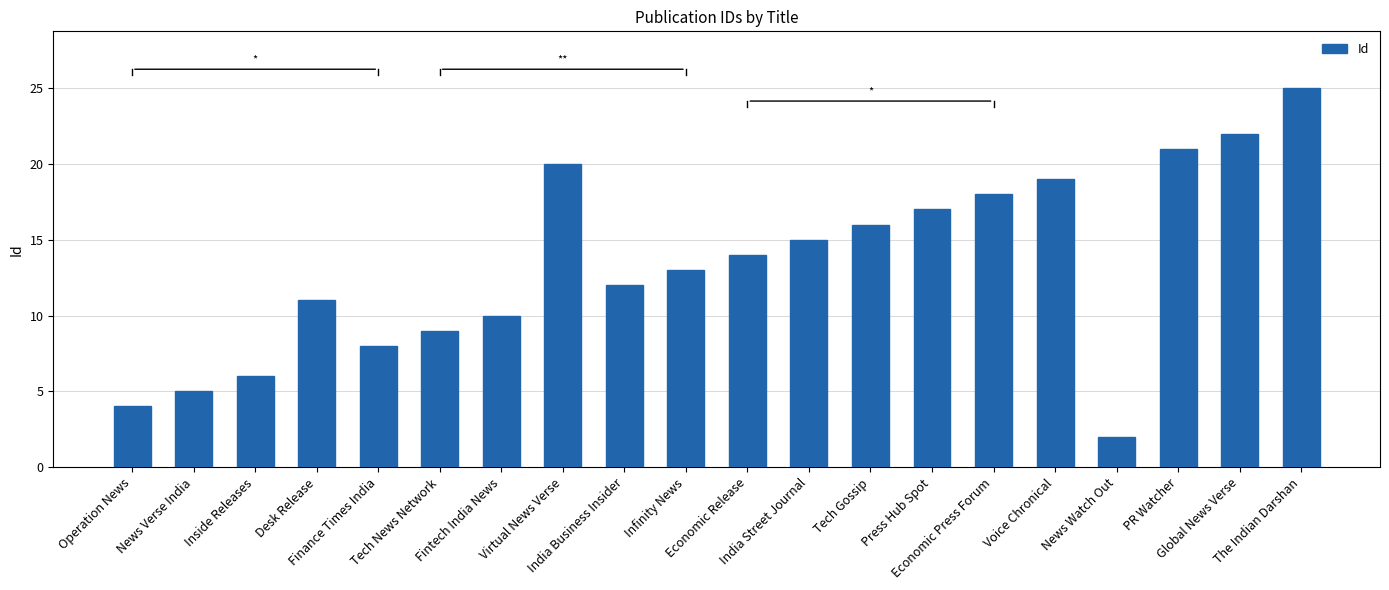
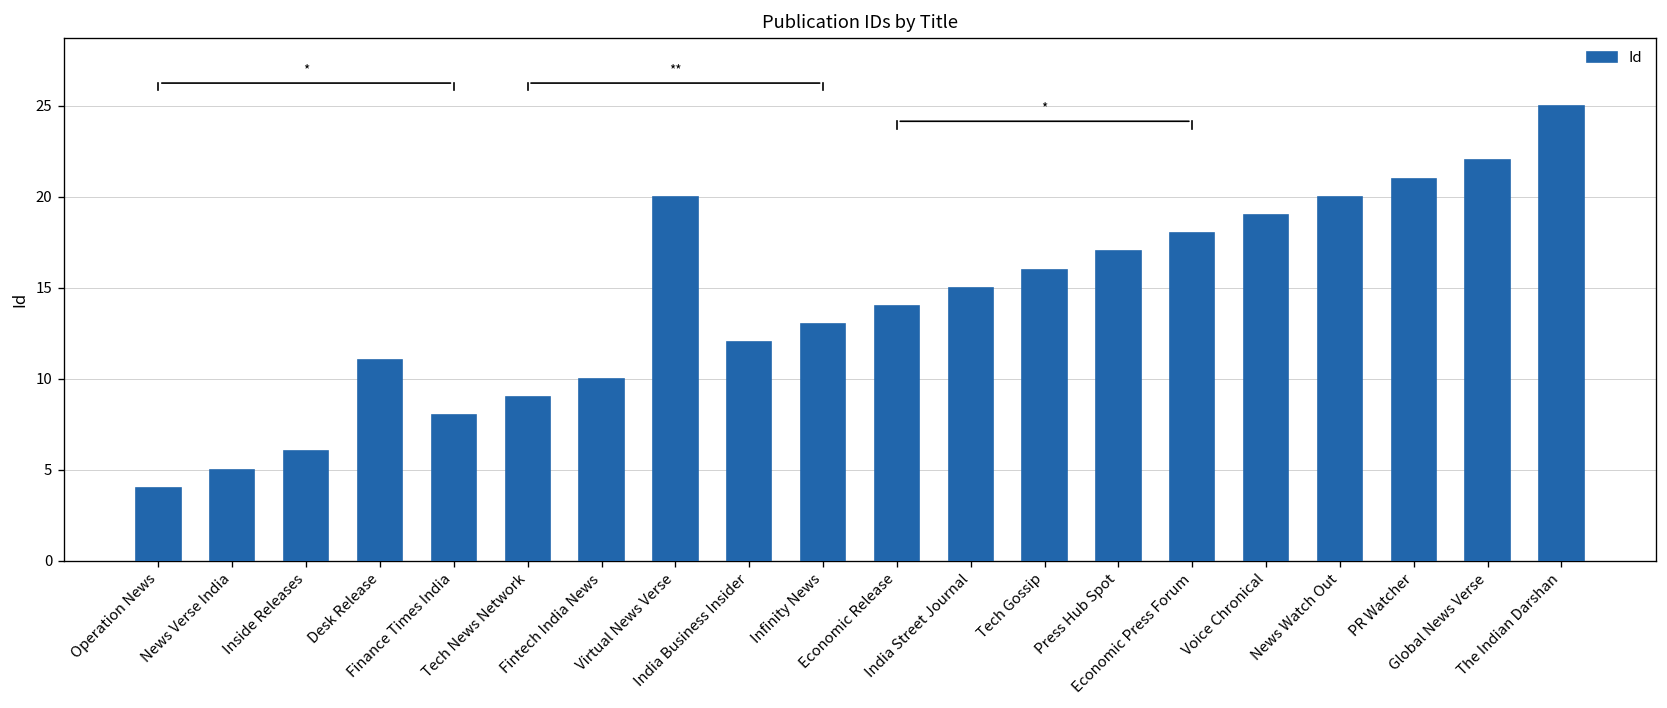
Id, News Watch Out: 2 -> 20
